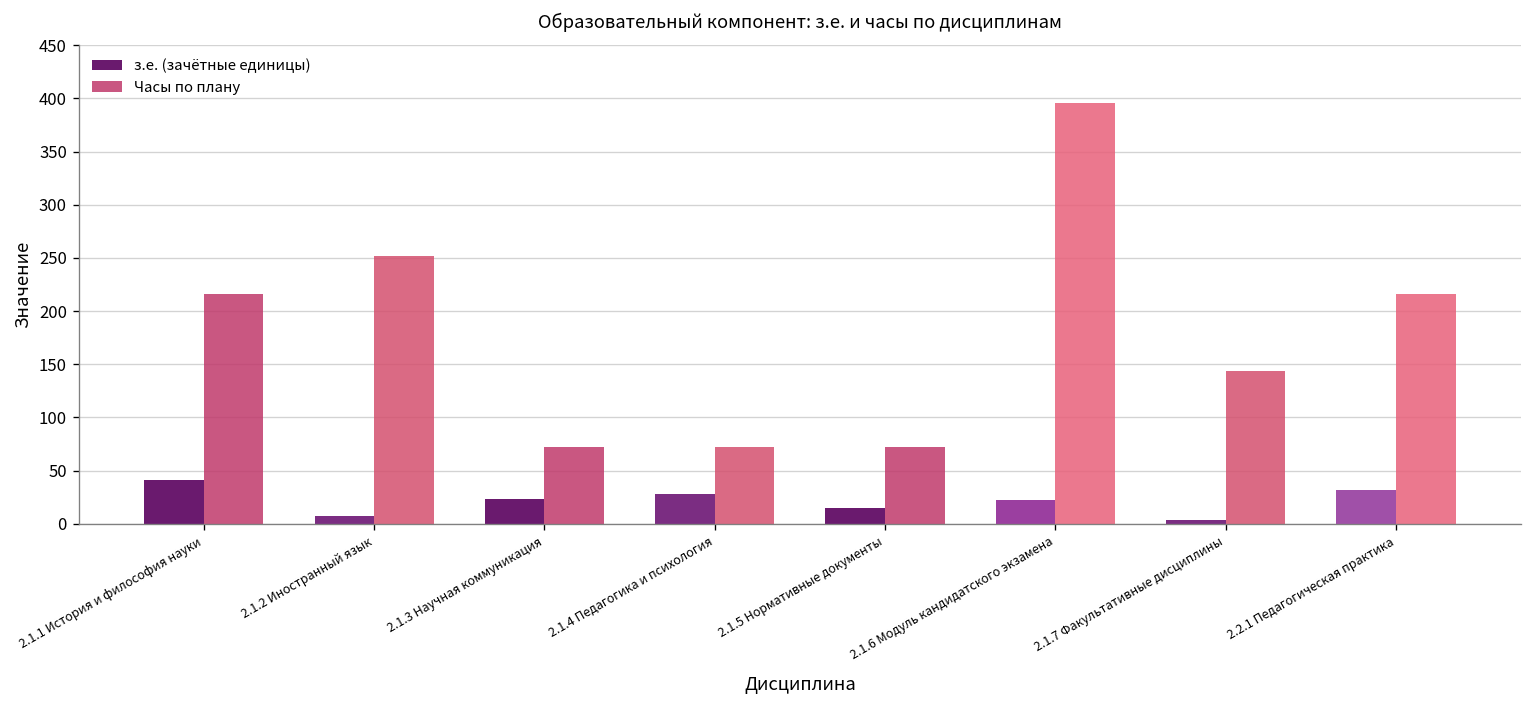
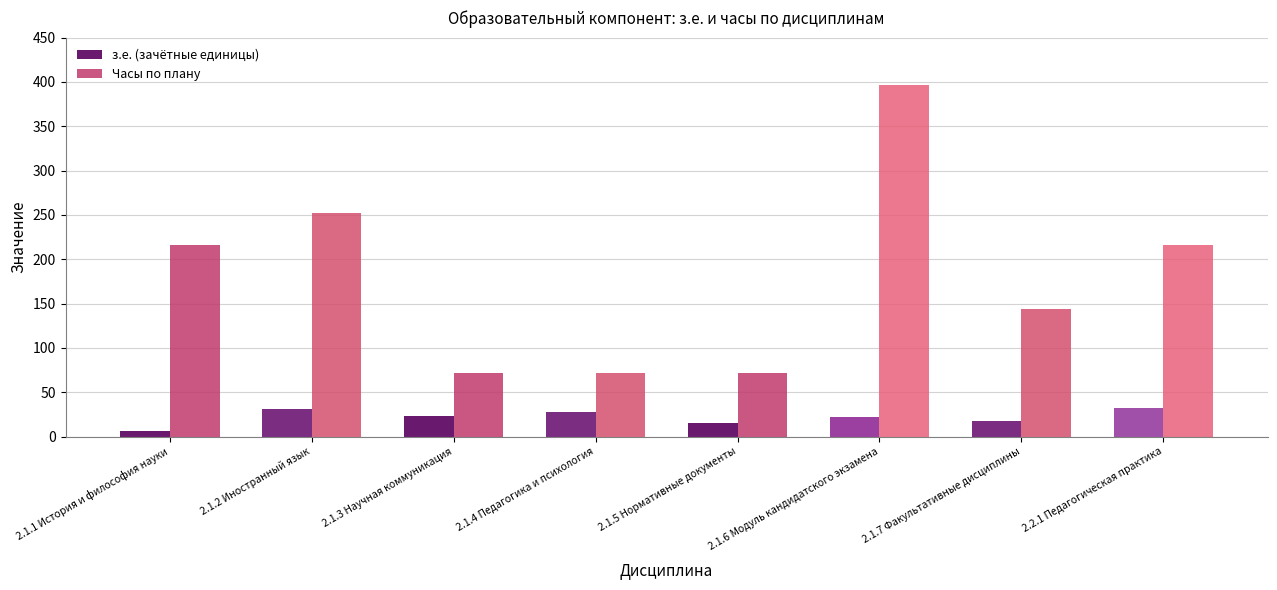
з.е. (зачётные единицы), 2.1.1 История и философия науки: 40 -> 10
з.е. (зачётные единицы), 2.1.2 Иностранный язык: 10 -> 30
з.е. (зачётные единицы), 2.1.7 Факультативные дисциплины: 0 -> 20
